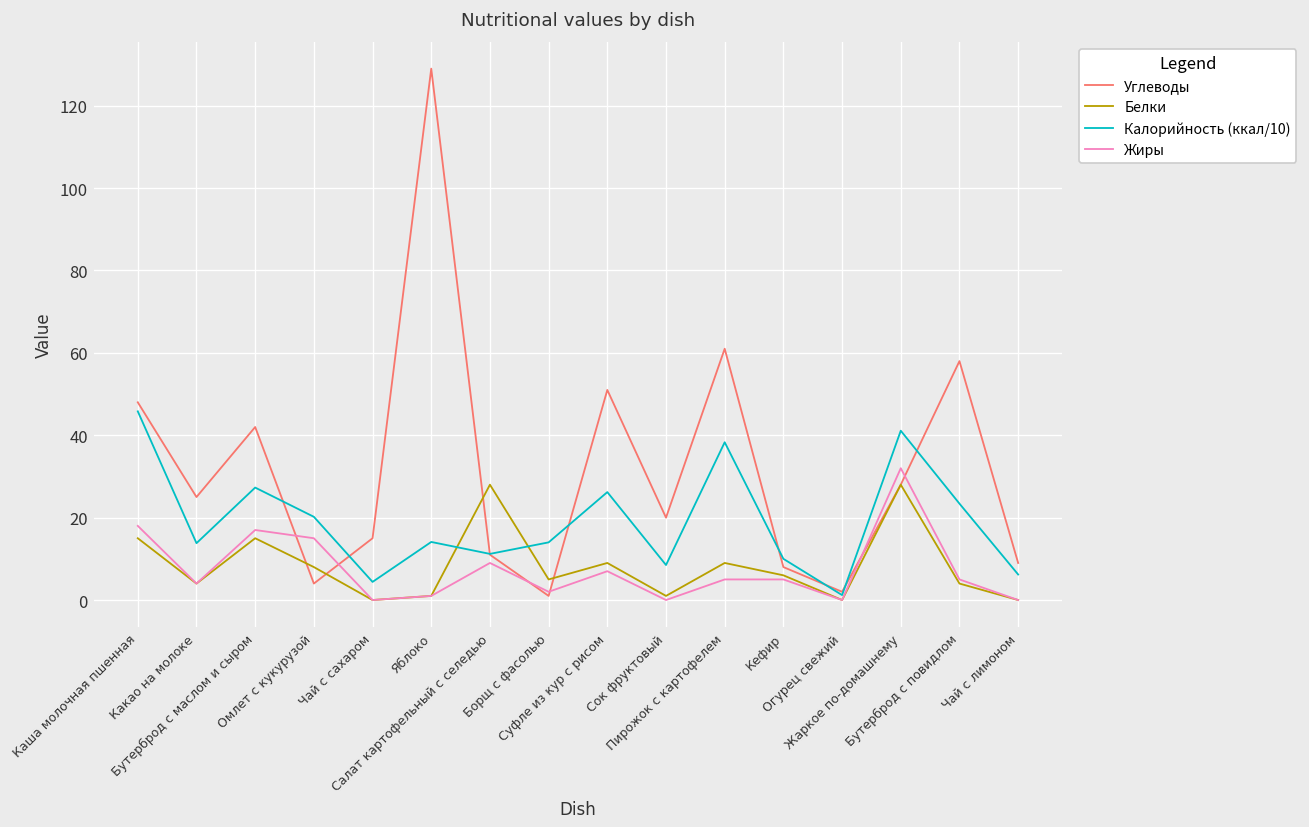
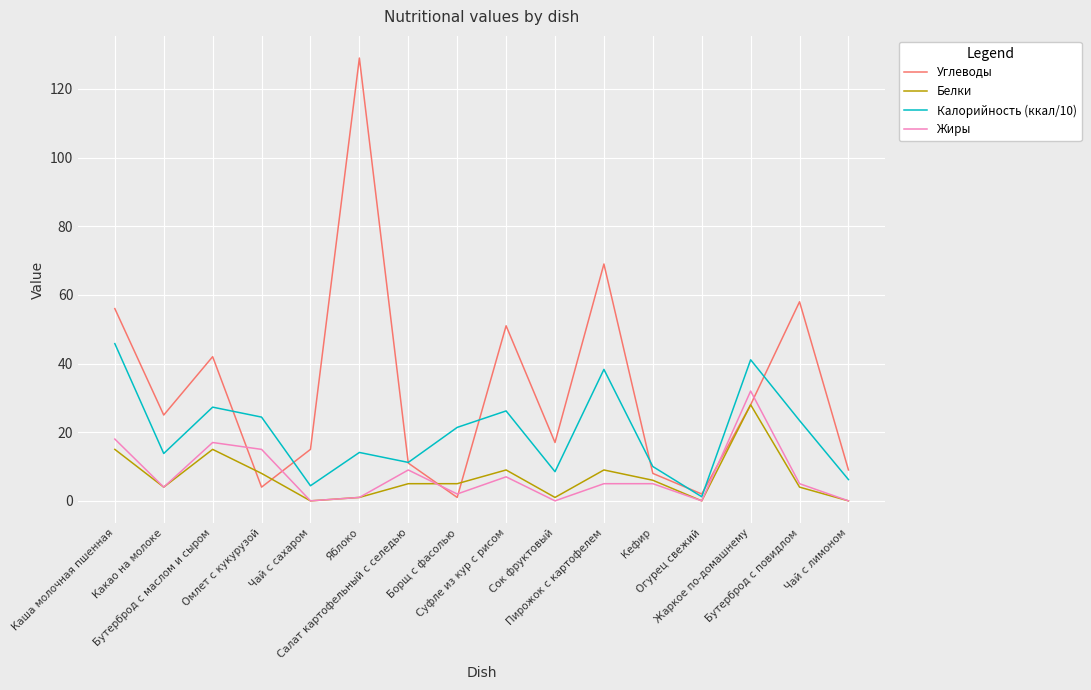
Углеводы, Каша молочная пшенная: 48 -> 56
Калорийность (ккал/10), Омлет с кукурузой: 20 -> 24
Белки, Салат картофельный с селедью: 28 -> 5
Калорийность (ккал/10), Борщ с фасолью: 14 -> 21
Углеводы, Сок фруктовый: 20 -> 17
Углеводы, Пирожок с картофелем: 61 -> 69
